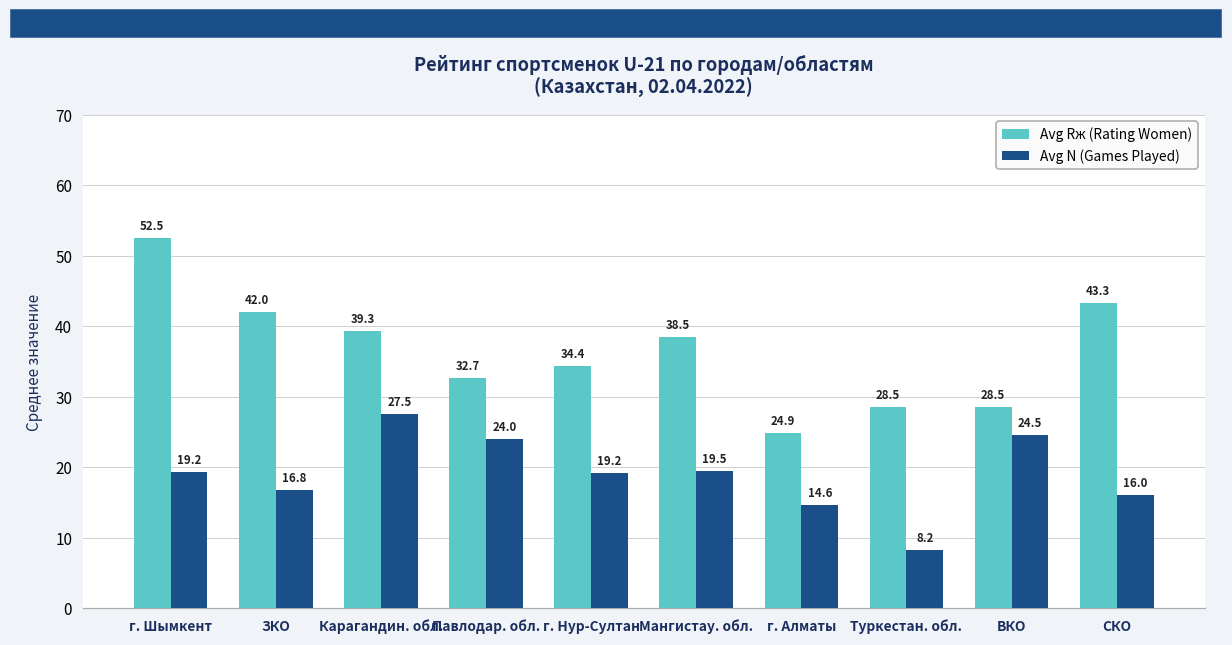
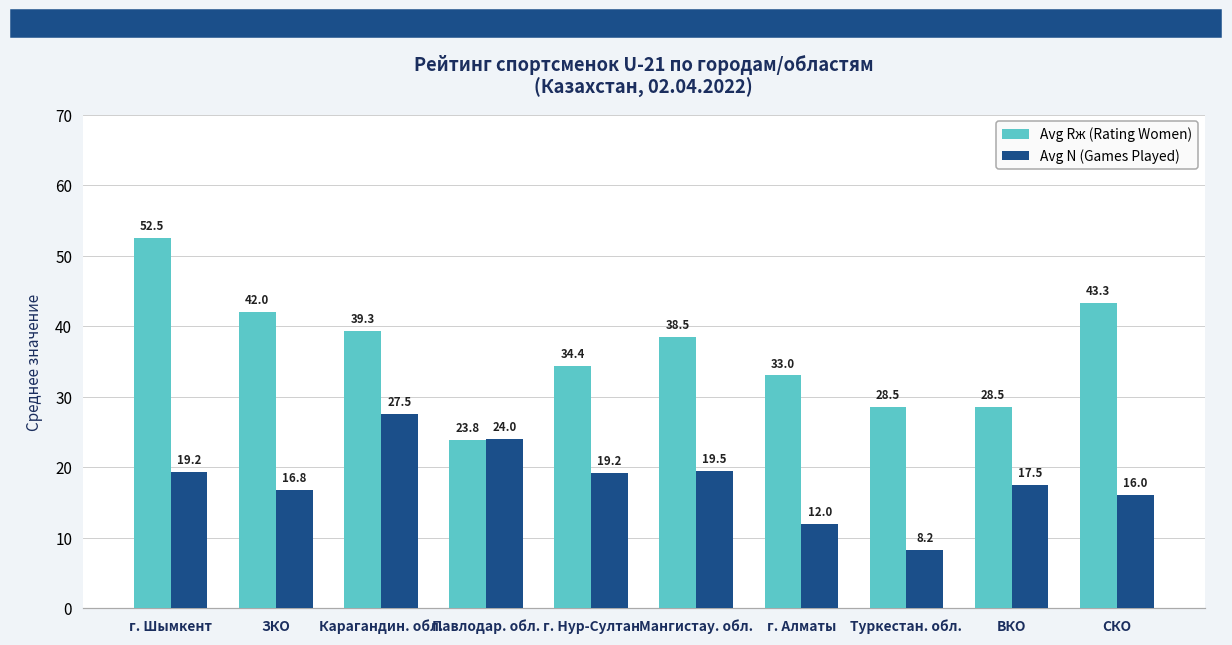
Avg Rж (Rating Women), Павлодар. обл.: 32.7 -> 23.8
Avg Rж (Rating Women), г. Алматы: 24.9 -> 33.0
Avg N (Games Played), г. Алматы: 14.6 -> 12.0
Avg N (Games Played), ВКО: 24.5 -> 17.5
